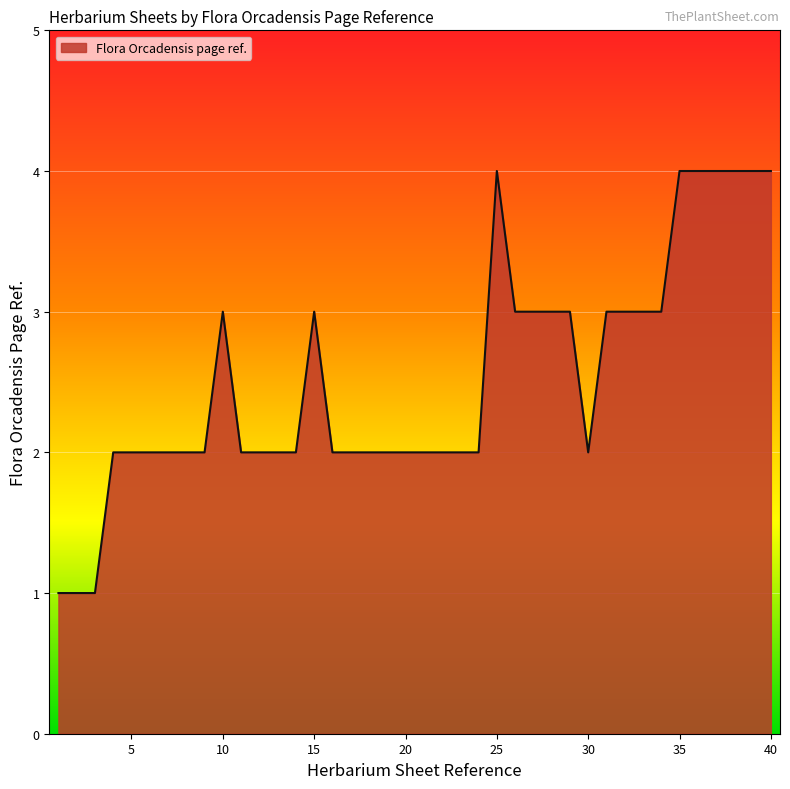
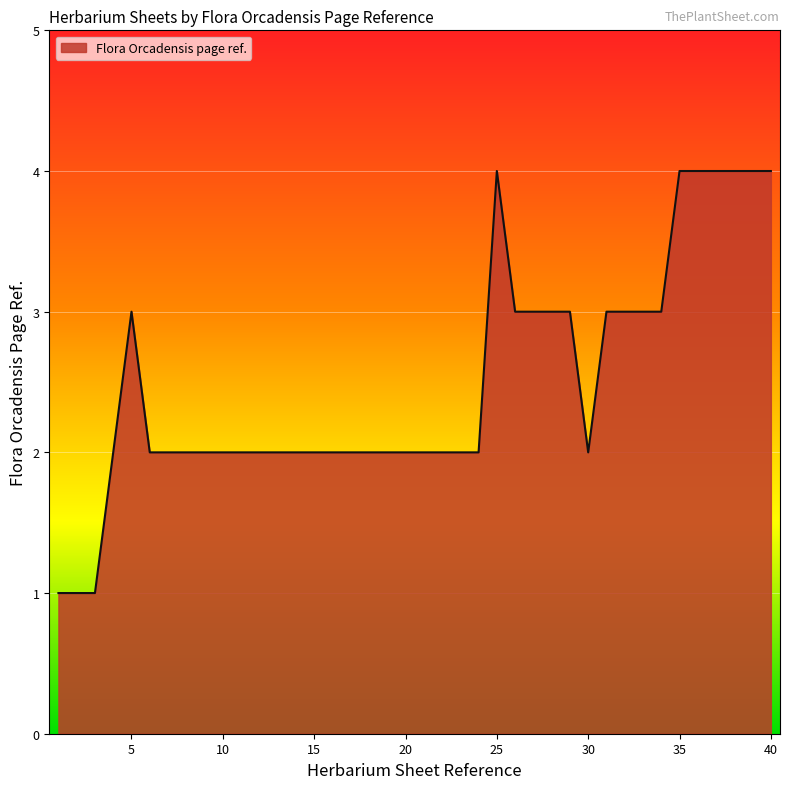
5: 2 -> 3
10: 3 -> 2
15: 3 -> 2
